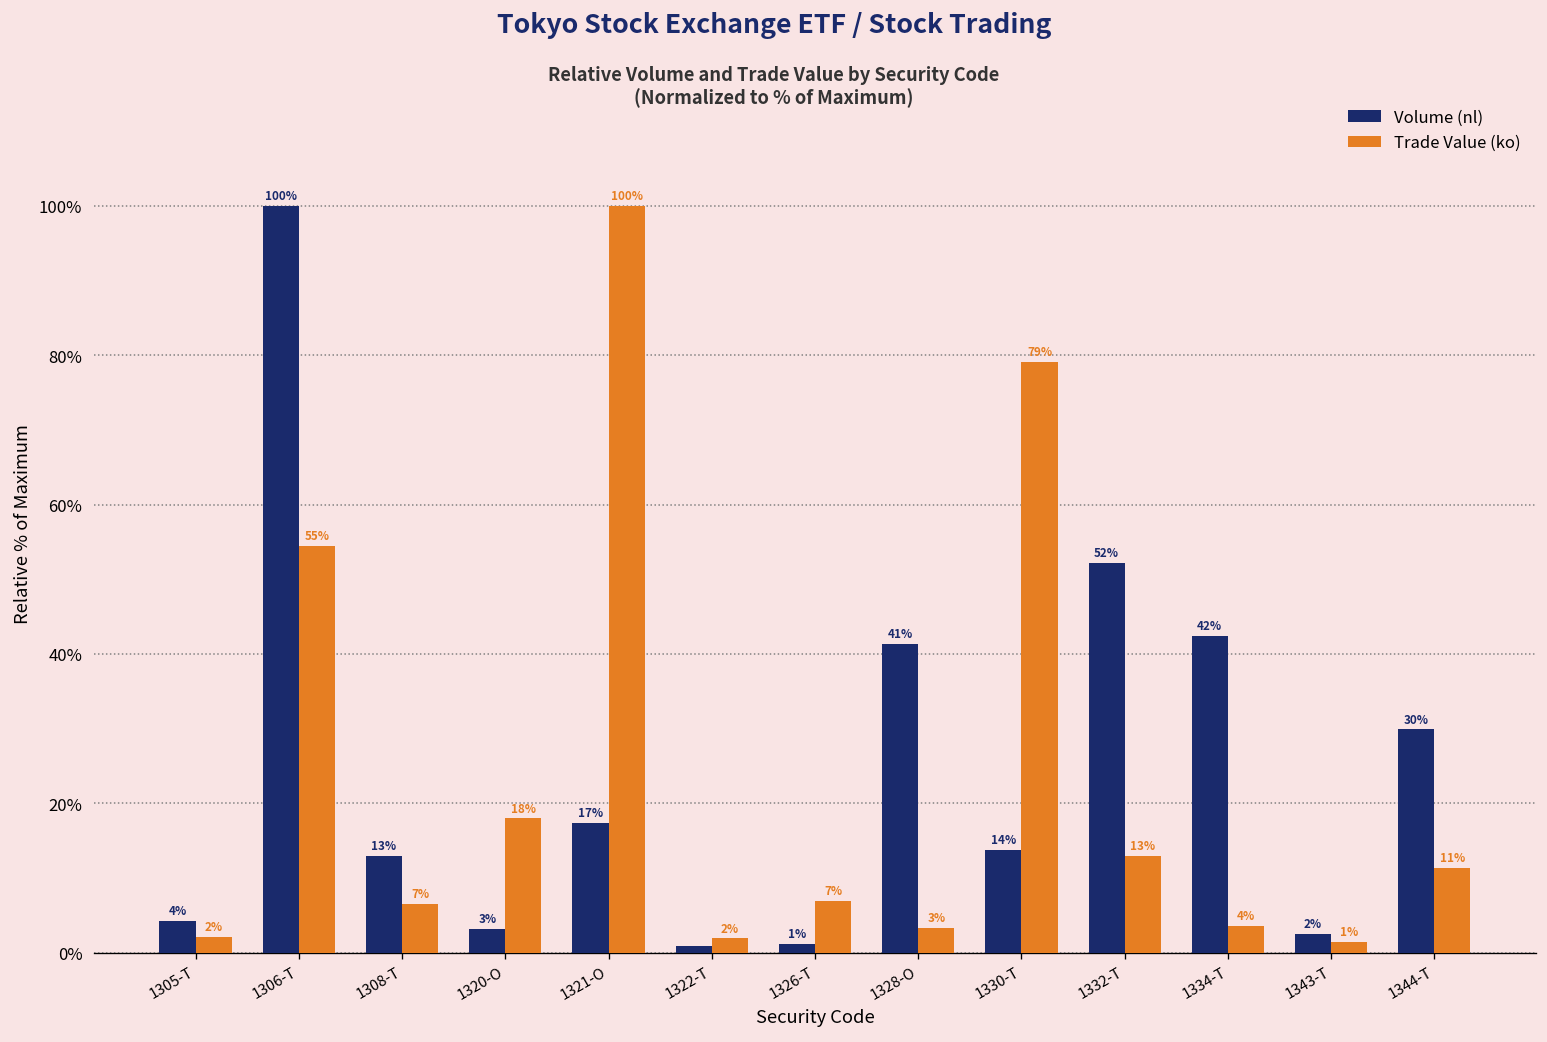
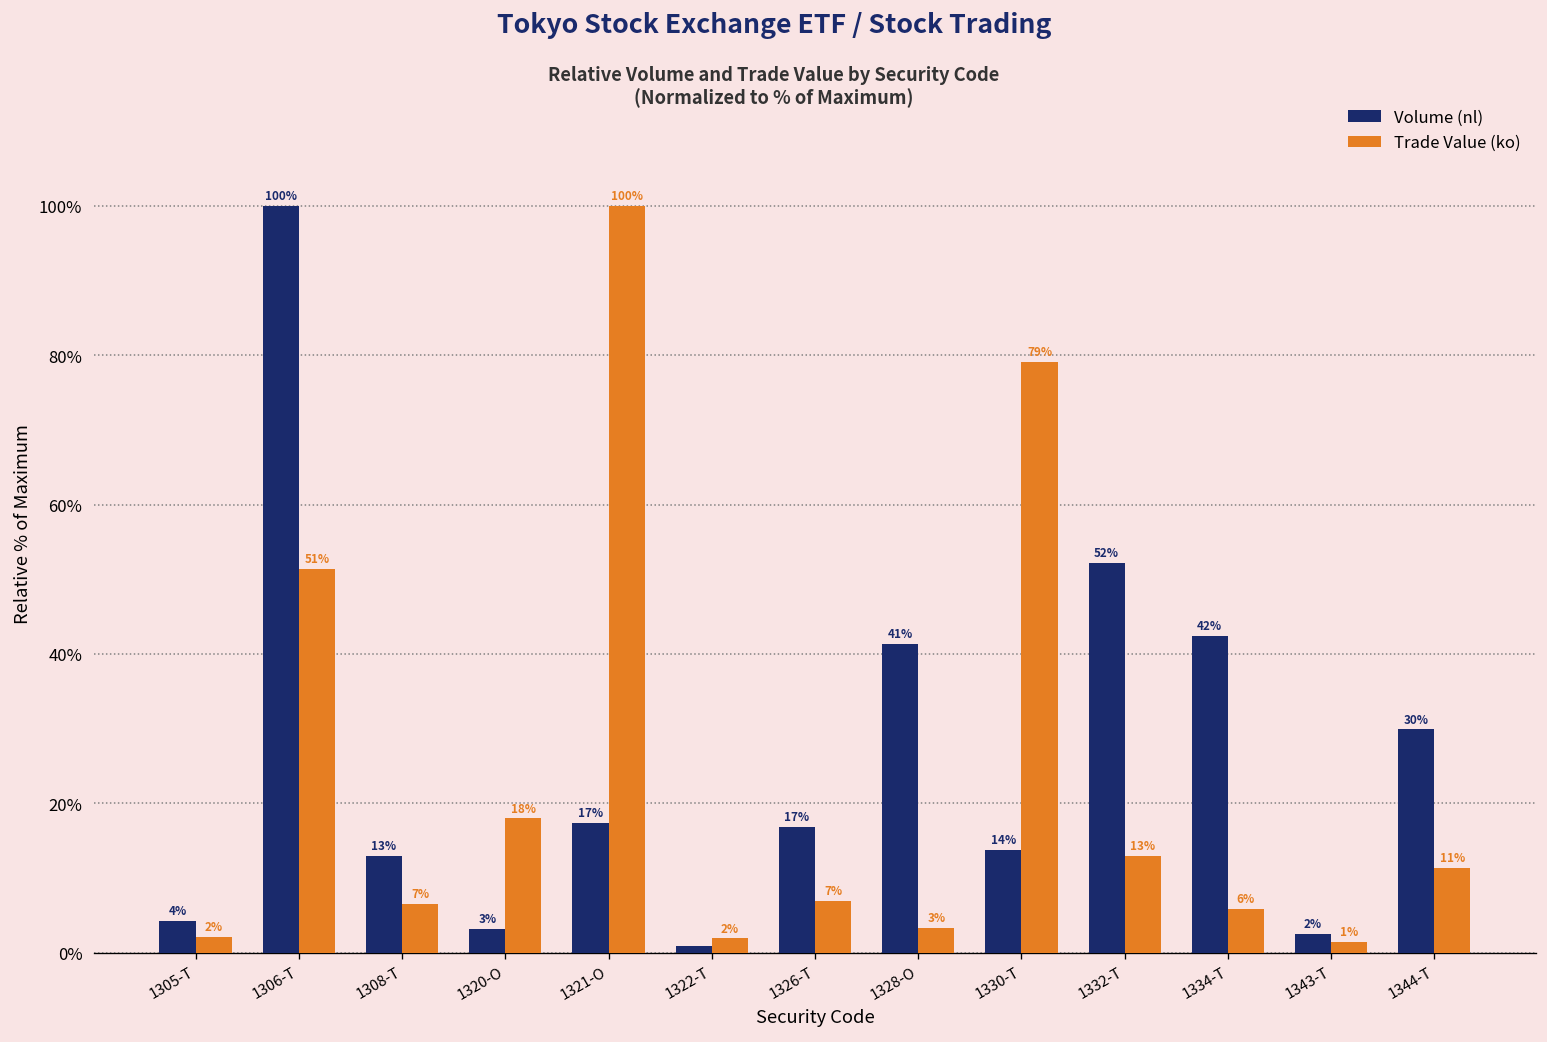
Trade Value (ko), 1306-T: 55% -> 51%
Volume (nl), 1326-T: 1% -> 17%
Trade Value (ko), 1334-T: 4% -> 6%
